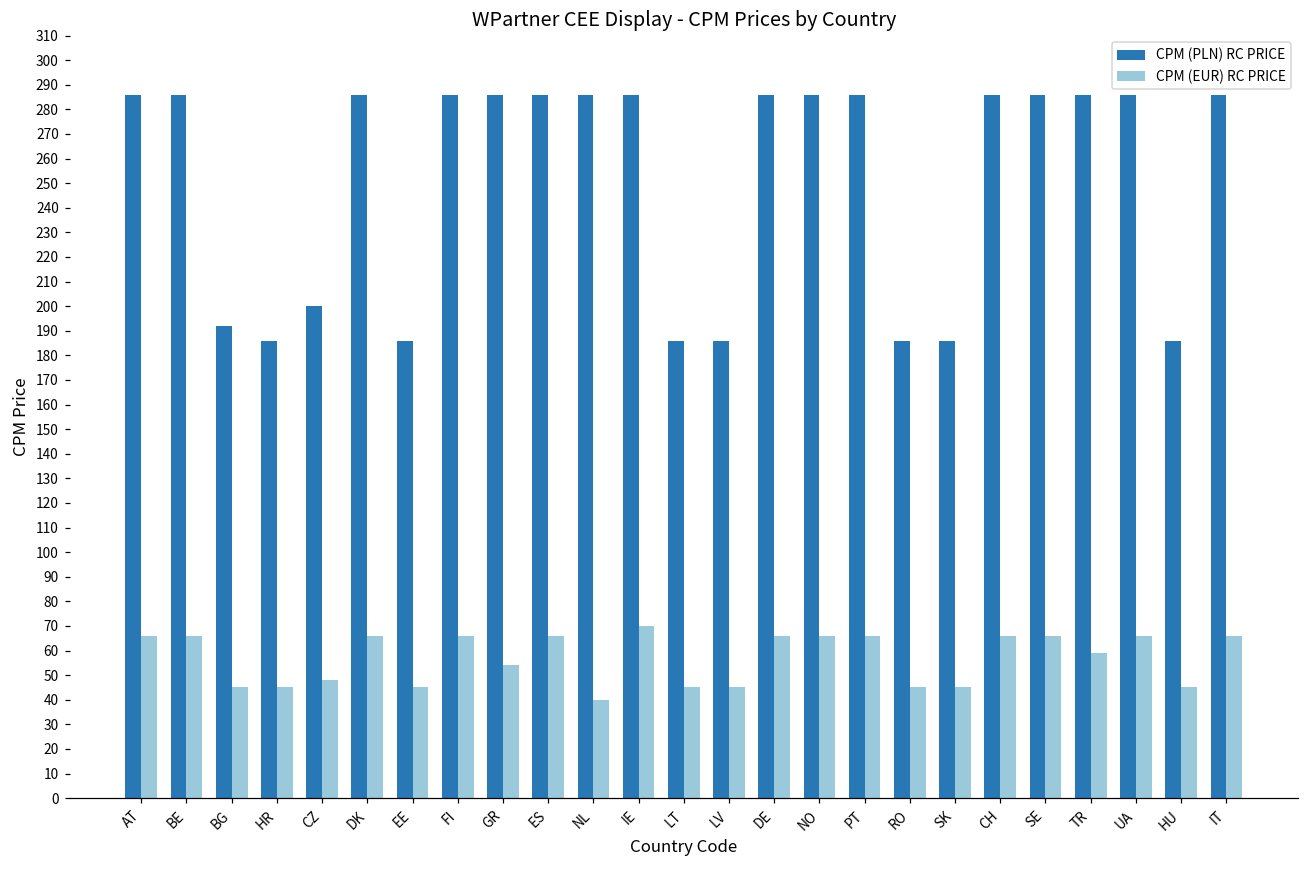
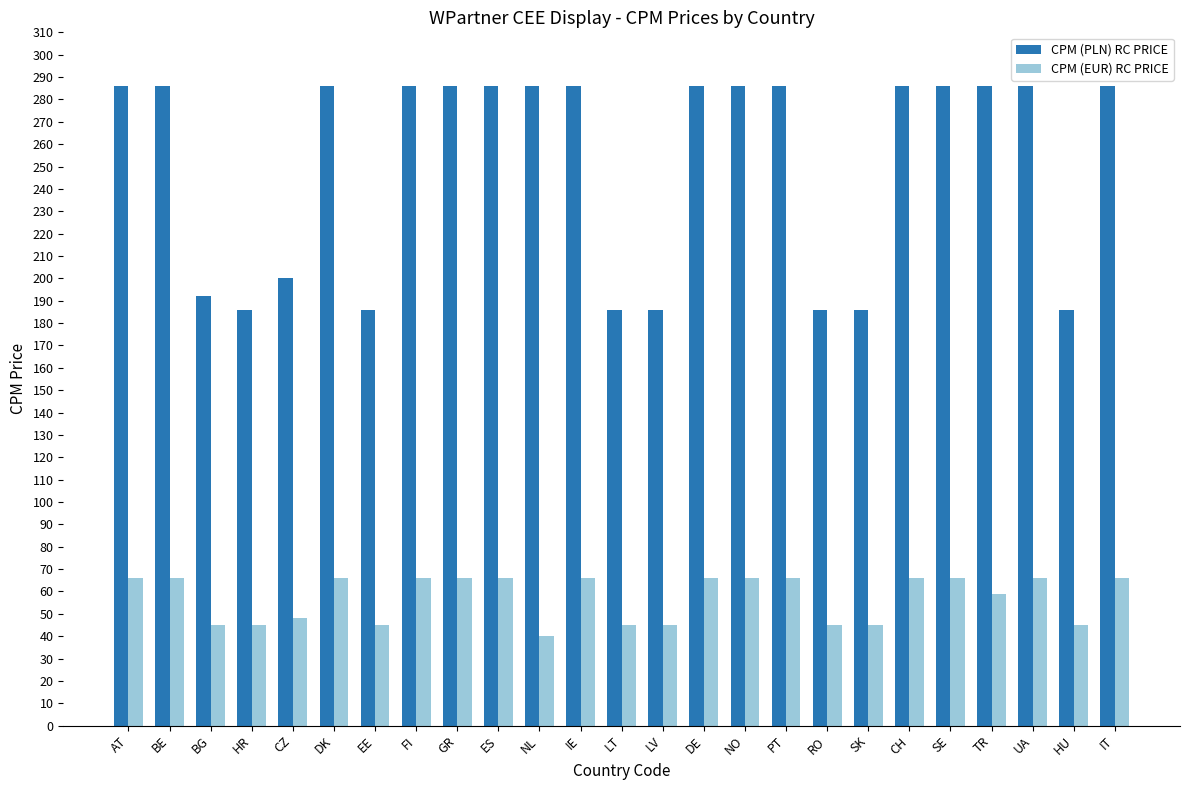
CPM (EUR) RC PRICE, GR: 54 -> 66
CPM (EUR) RC PRICE, IE: 70 -> 66
